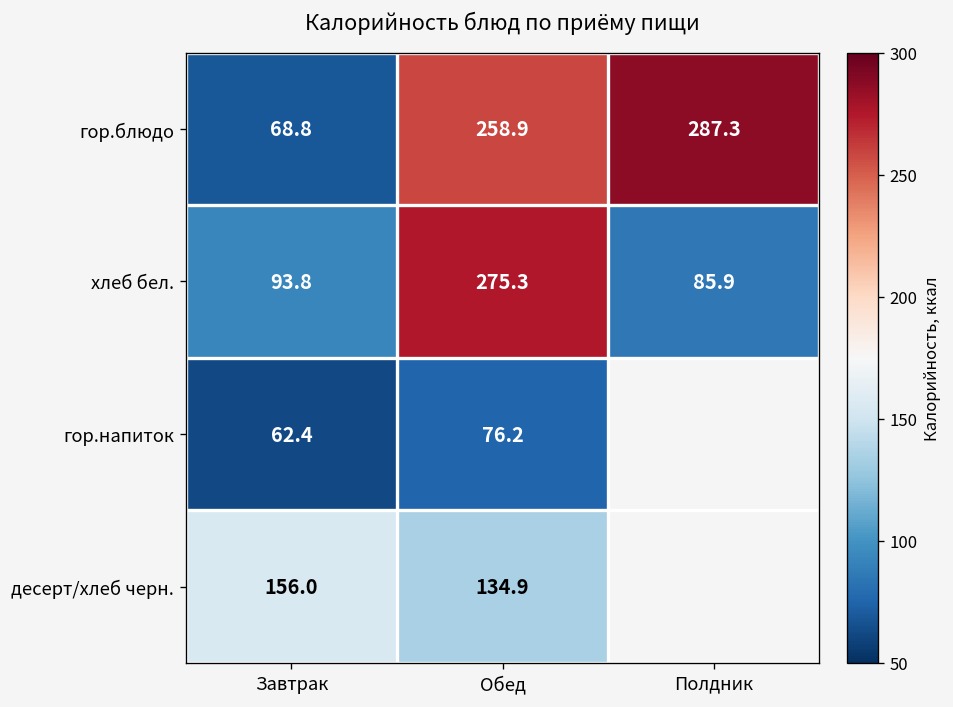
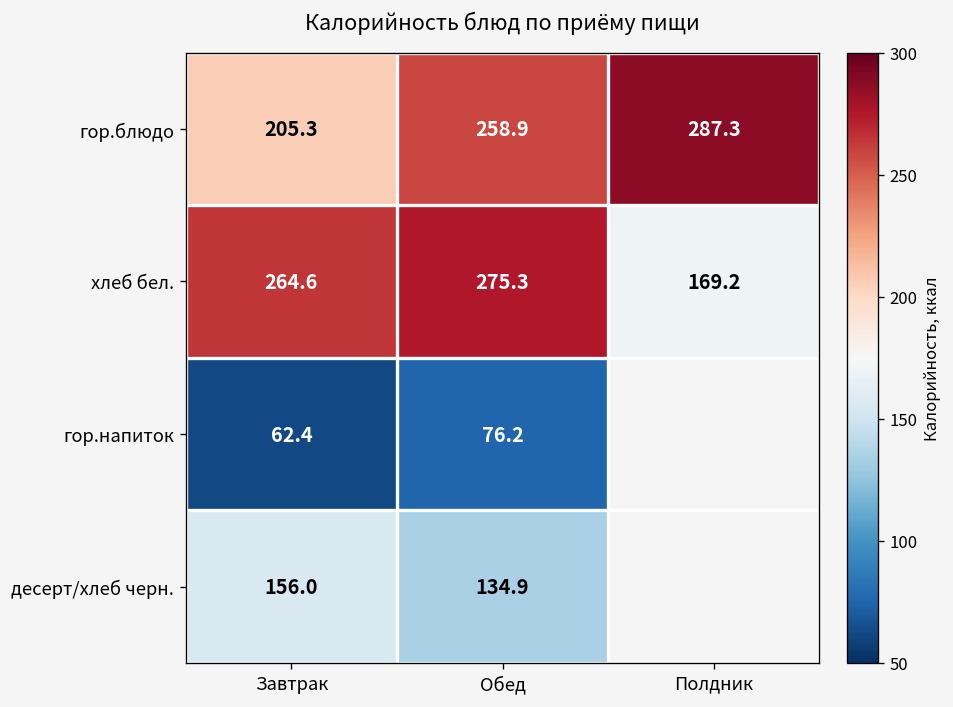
гор.блюдо, Завтрак: 68.8 -> 205.3
хлеб бел., Завтрак: 93.8 -> 264.6
хлеб бел., Полдник: 85.9 -> 169.2
